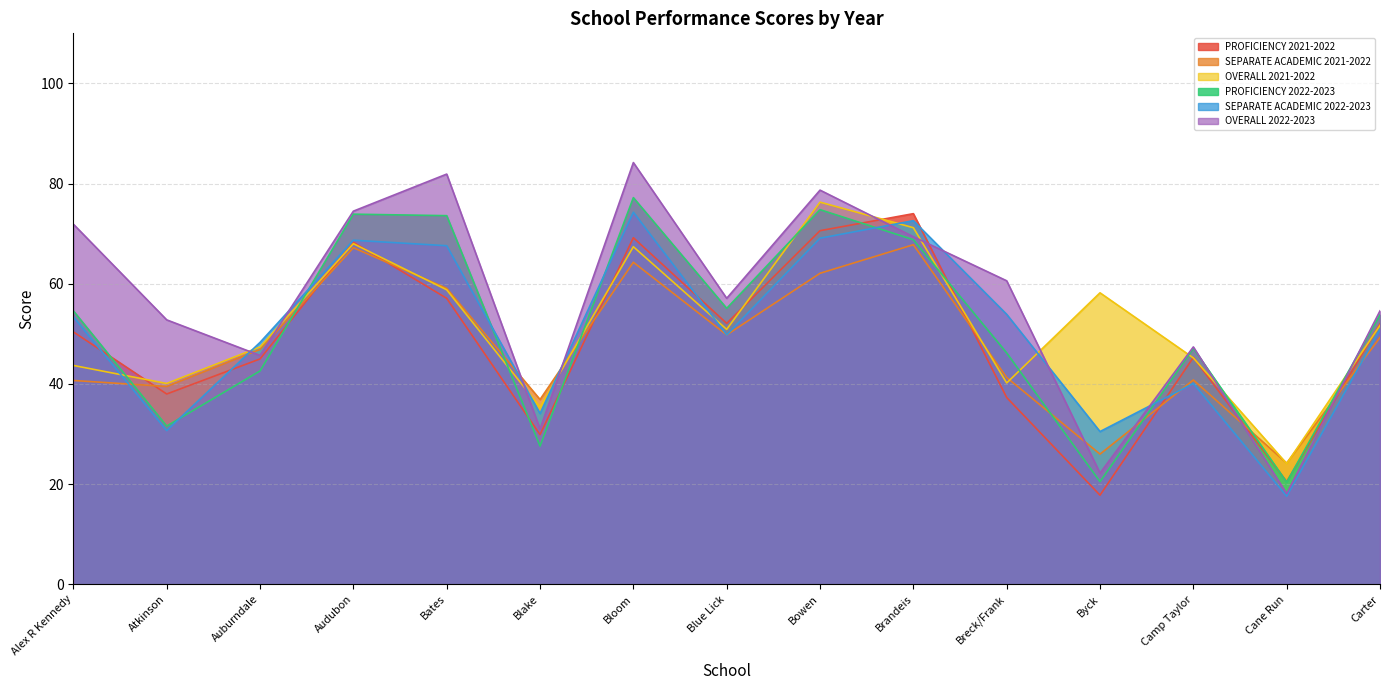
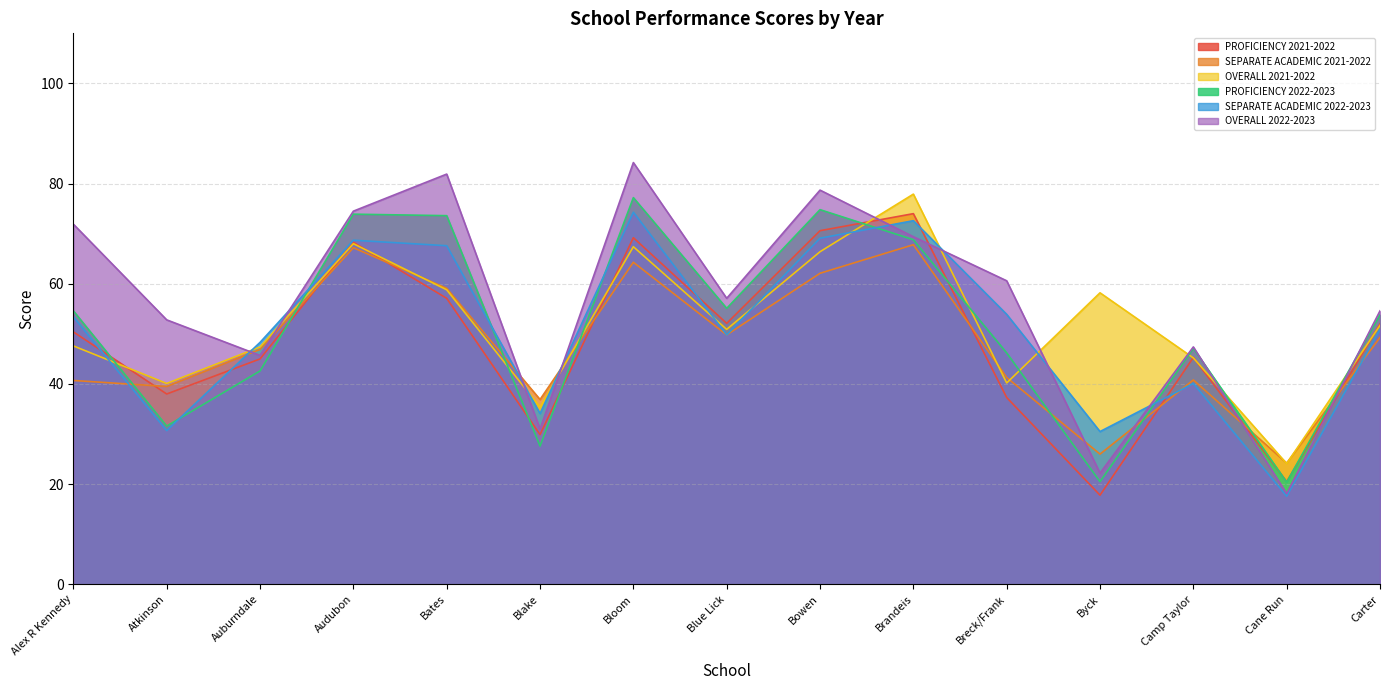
OVERALL 2021-2022, Alex R Kennedy: 44 -> 48
OVERALL 2021-2022, Bowen: 76 -> 66
OVERALL 2021-2022, Brandeis: 71 -> 78
